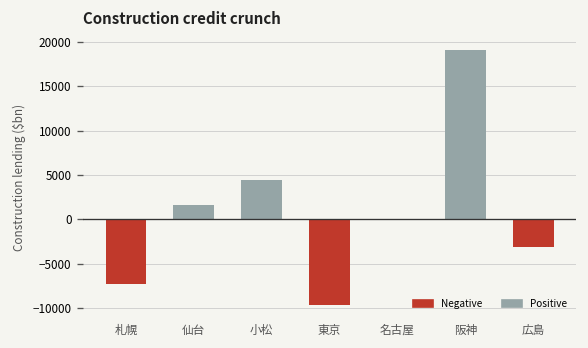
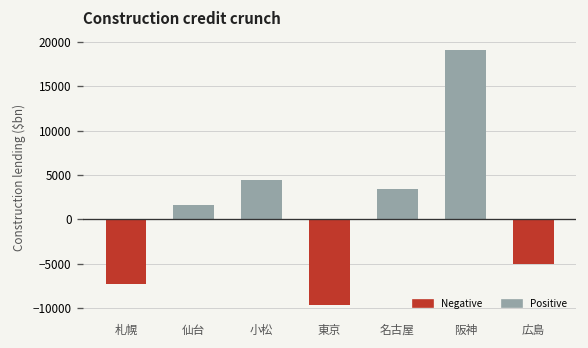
名古屋: 0 -> 3000
広島: -3000 -> -5000
